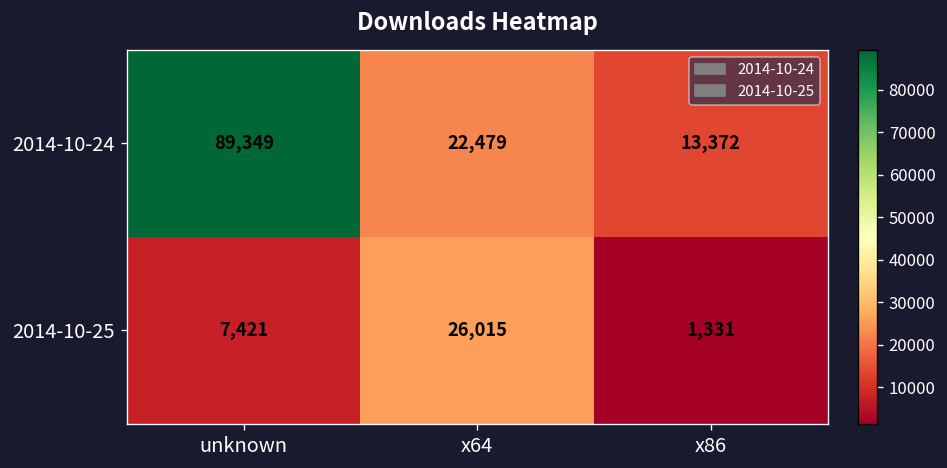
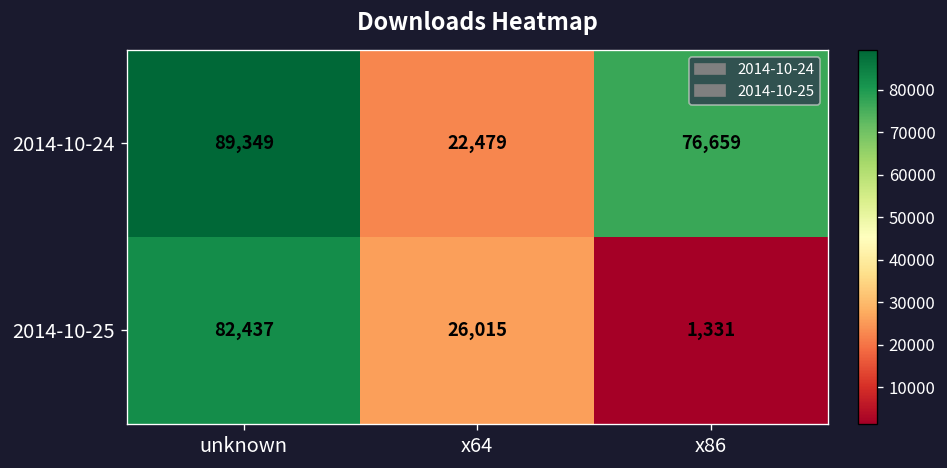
2014-10-24, x86: 13,372 -> 76,659
2014-10-25, unknown: 7,421 -> 82,437
